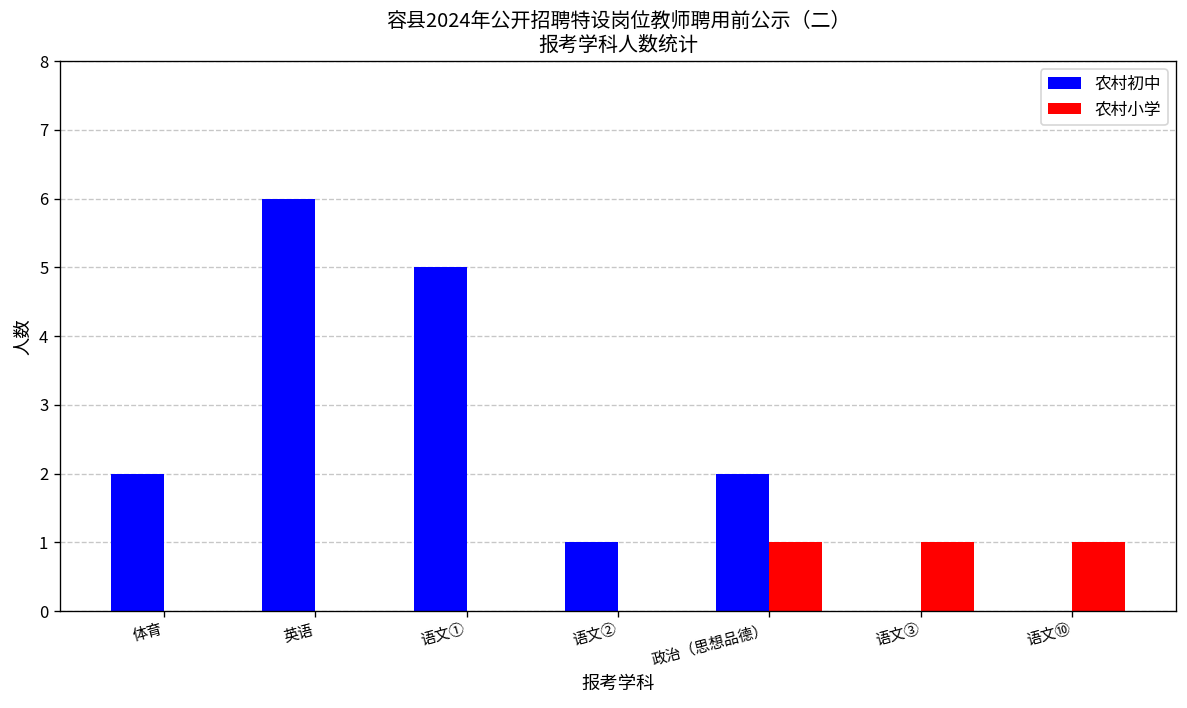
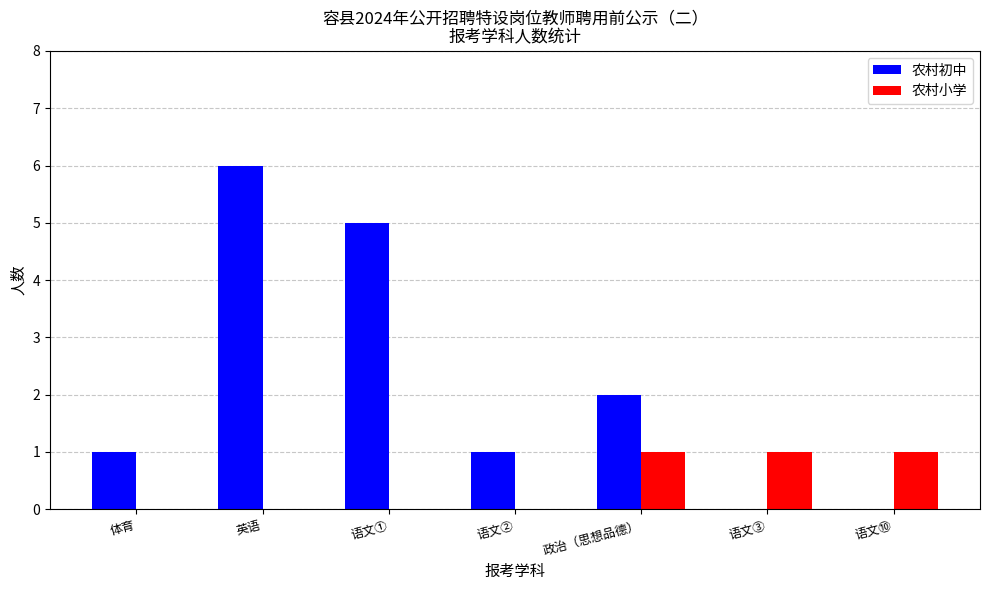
农村初中, 体育: 2 -> 1
